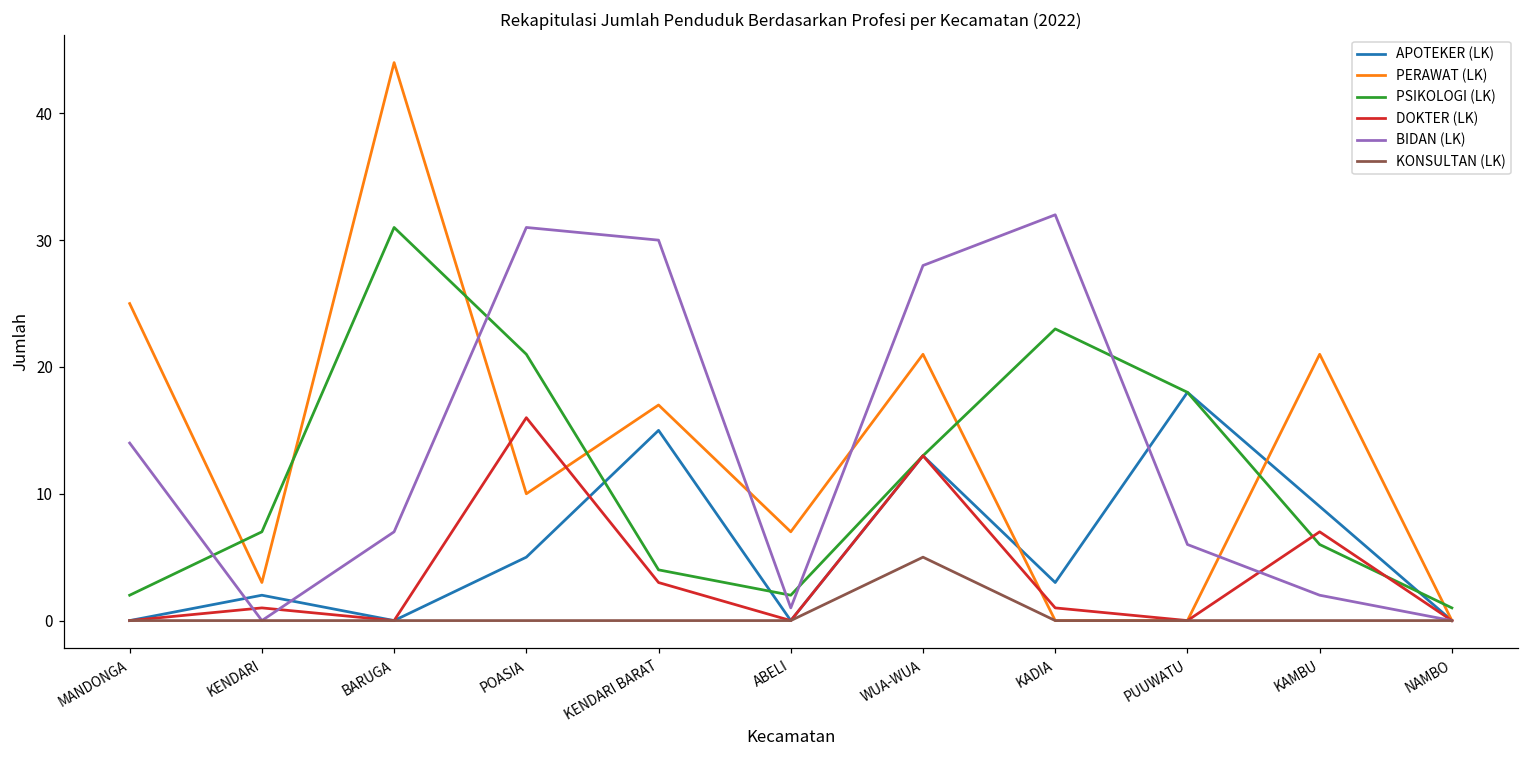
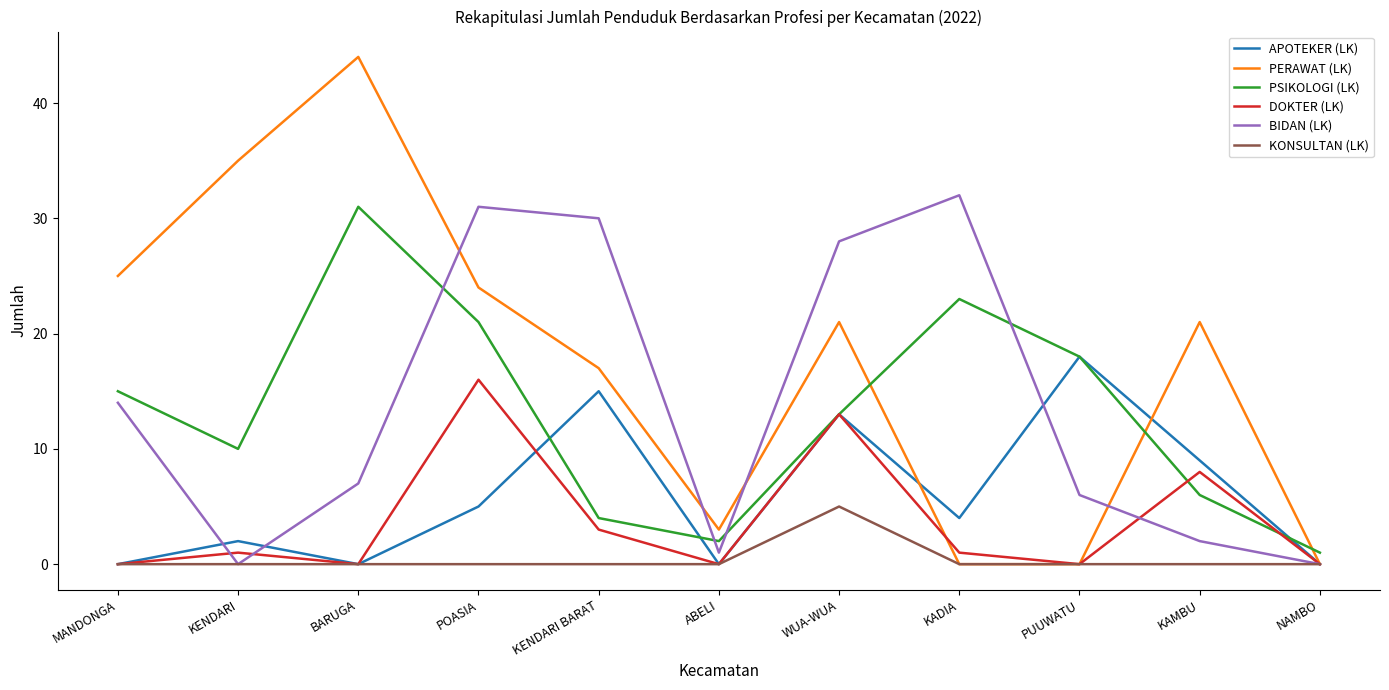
PSIKOLOGI (LK), MANDONGA: 2 -> 15
PERAWAT (LK), KENDARI: 3 -> 35
PSIKOLOGI (LK), KENDARI: 7 -> 10
PERAWAT (LK), POASIA: 10 -> 24
PERAWAT (LK), ABELI: 7 -> 3
APOTEKER (LK), KADIA: 3 -> 4
DOKTER (LK), KAMBU: 7 -> 8
